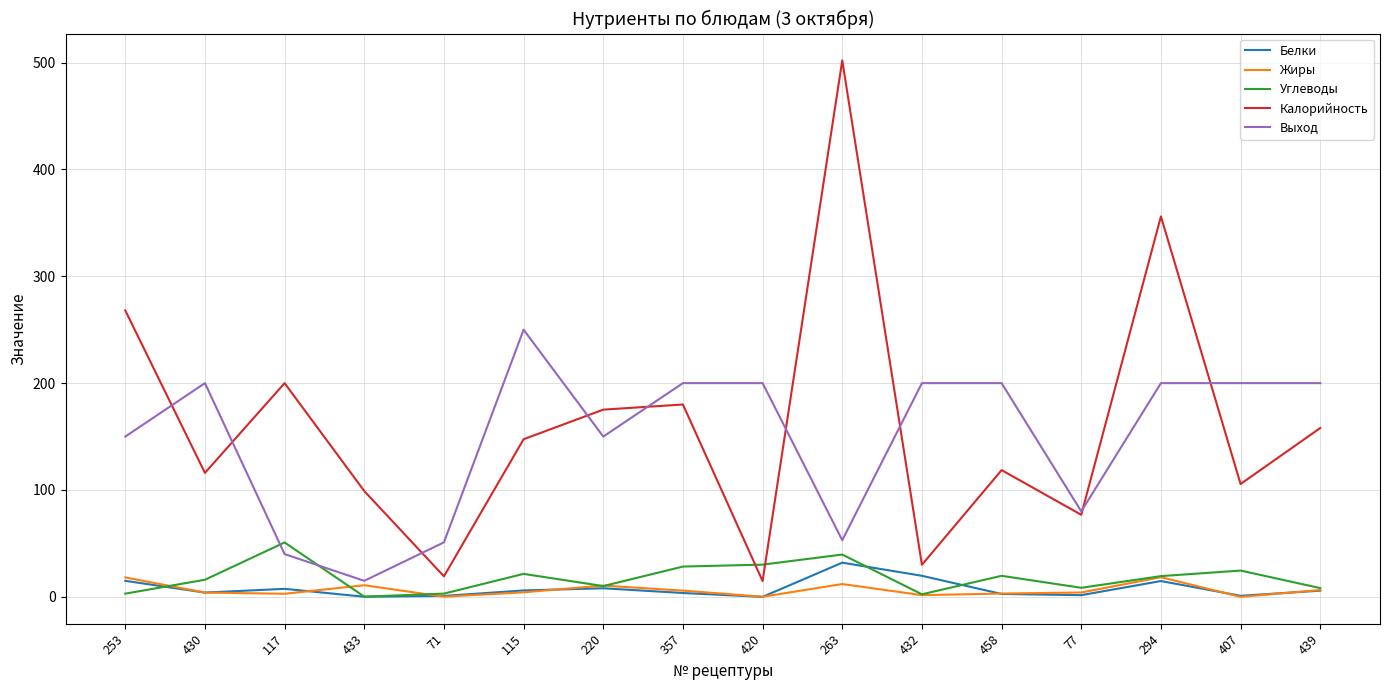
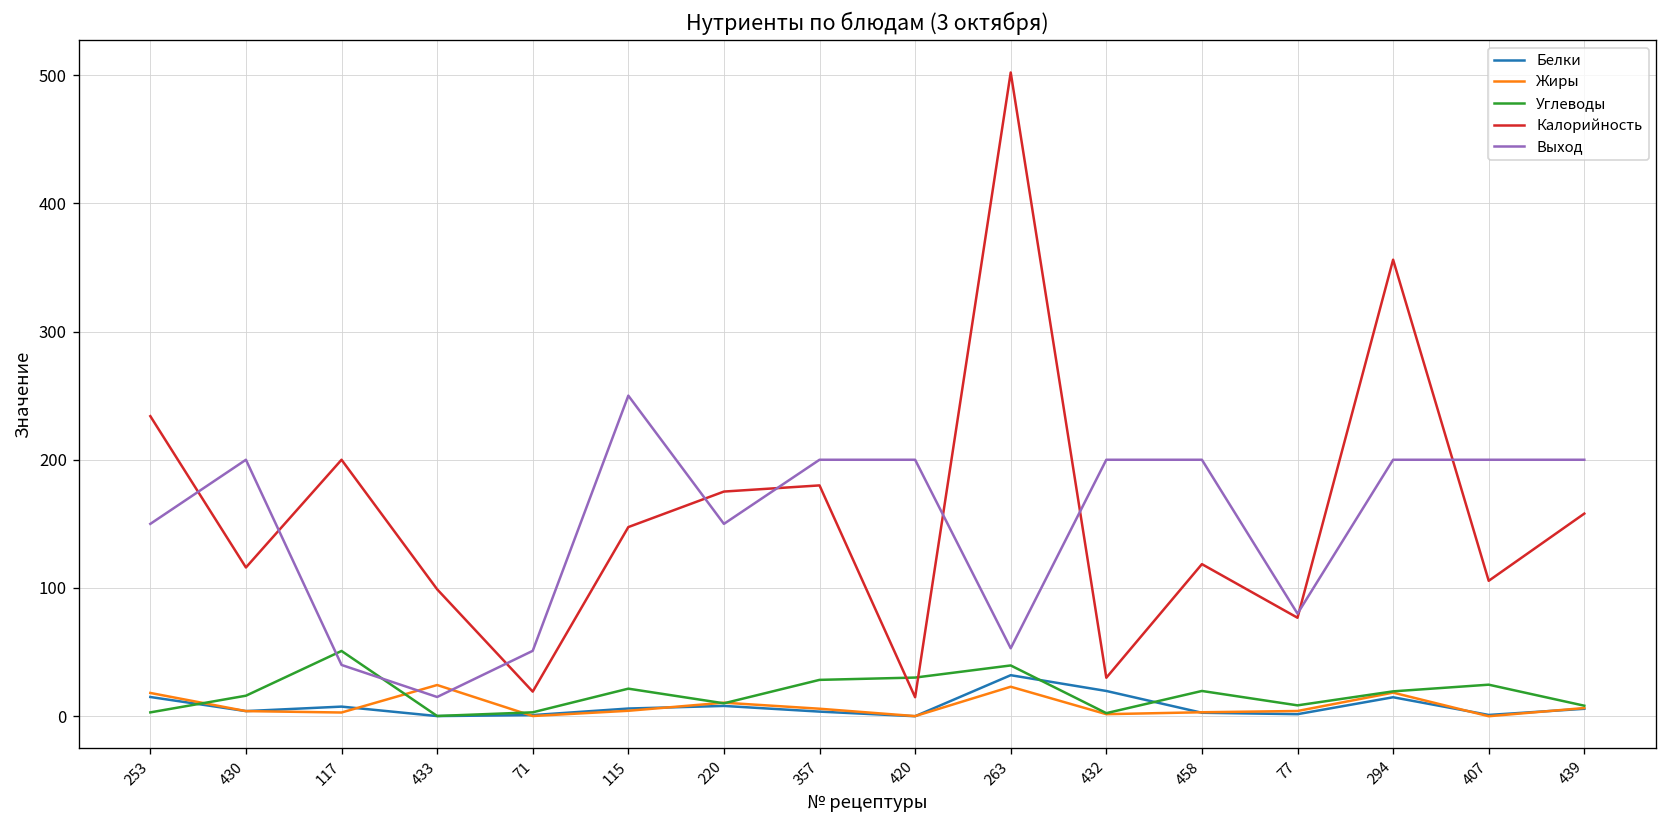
Калорийность, 253: 268 -> 234
Жиры, 433: 11 -> 24
Жиры, 263: 12 -> 23
